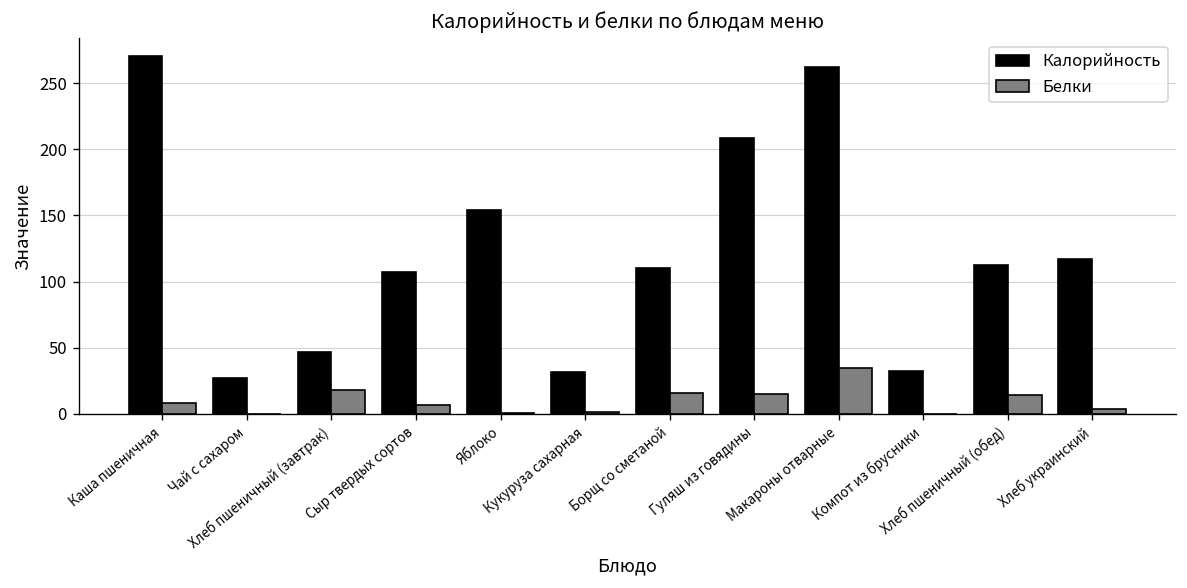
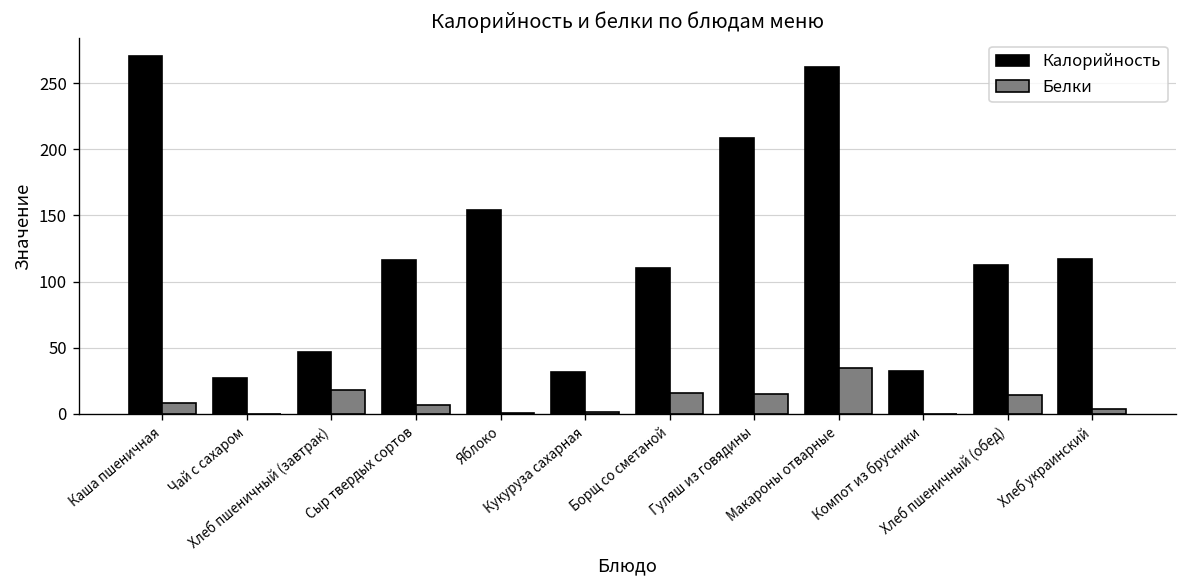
Калорийность, Сыр твердых сортов: 108 -> 116
